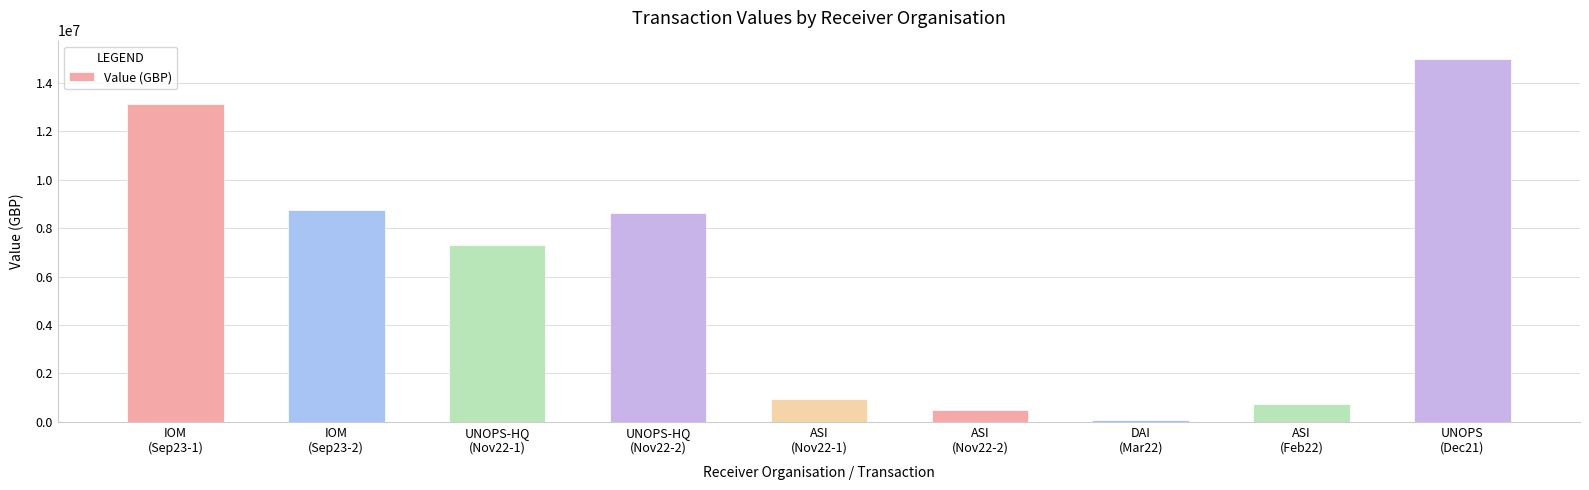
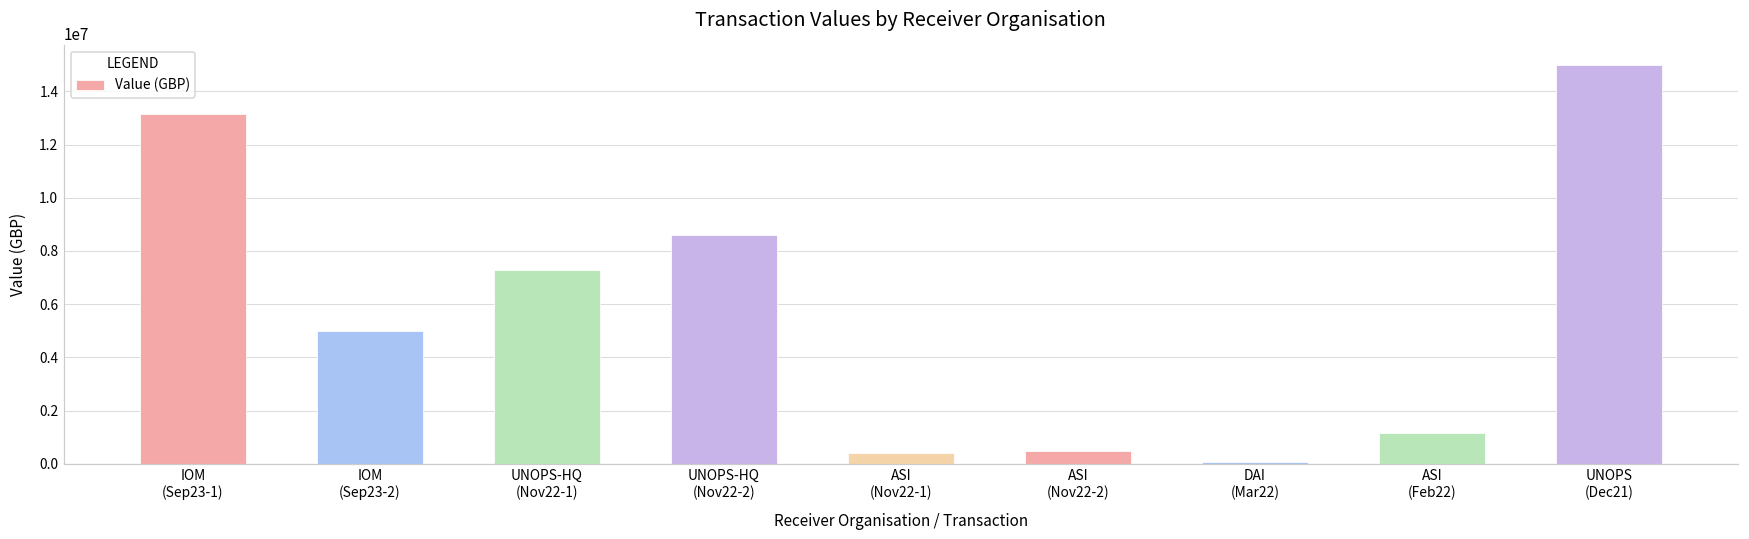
IOM (Sep23-2): 8800000 -> 5000000
ASI (Nov22-1): 900000 -> 400000
ASI (Feb22): 700000 -> 1200000
